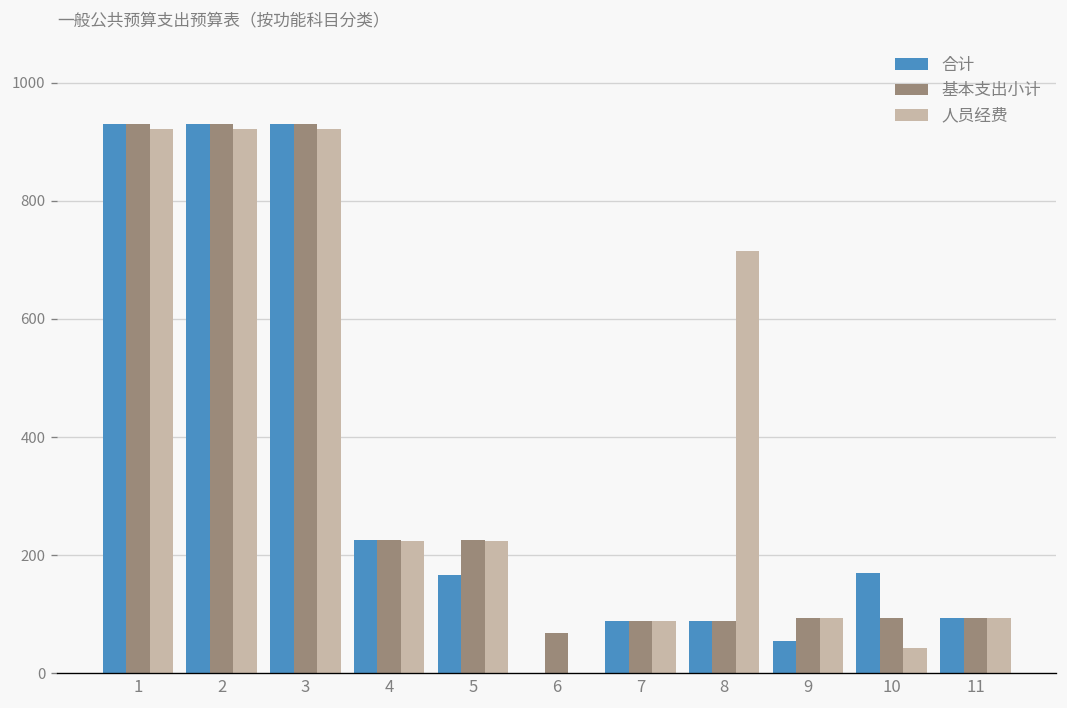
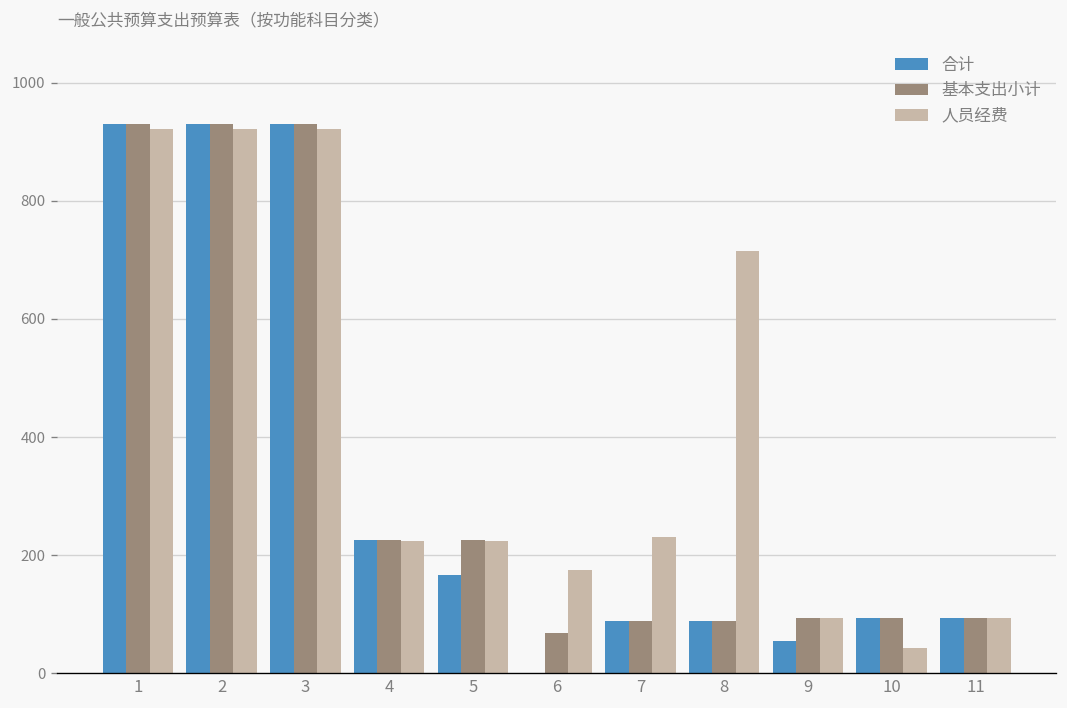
人员经费, 6: 0 -> 170
人员经费, 7: 90 -> 230
合计, 10: 170 -> 90
